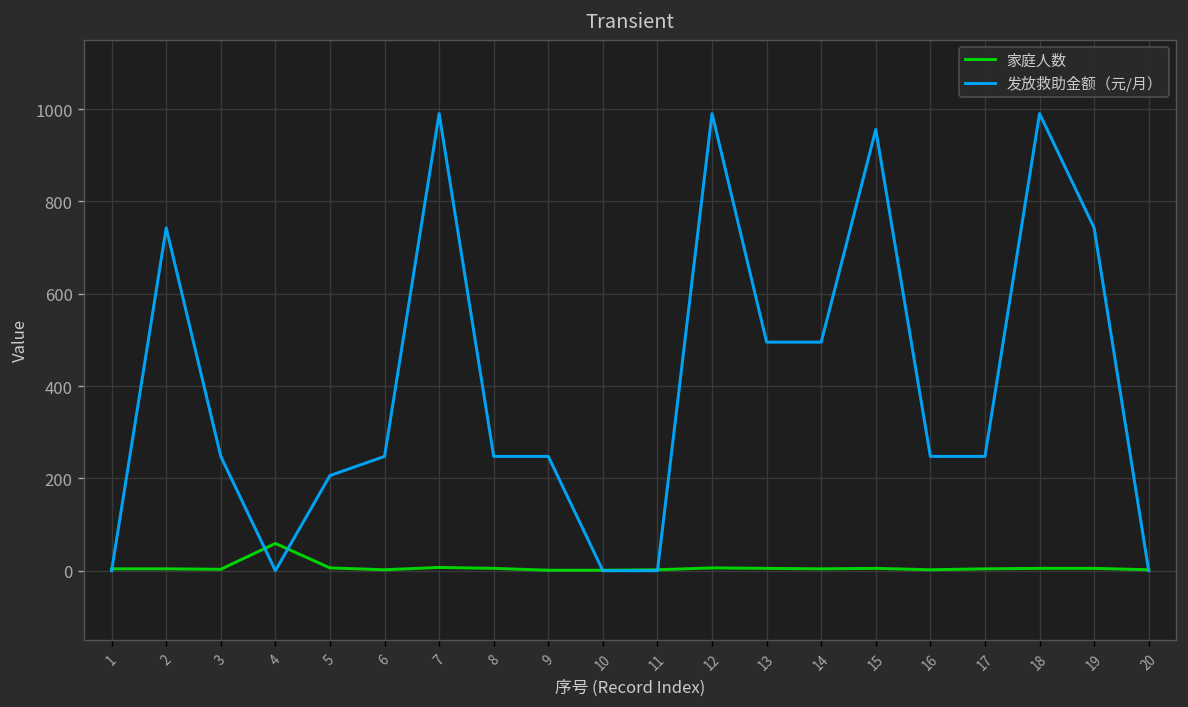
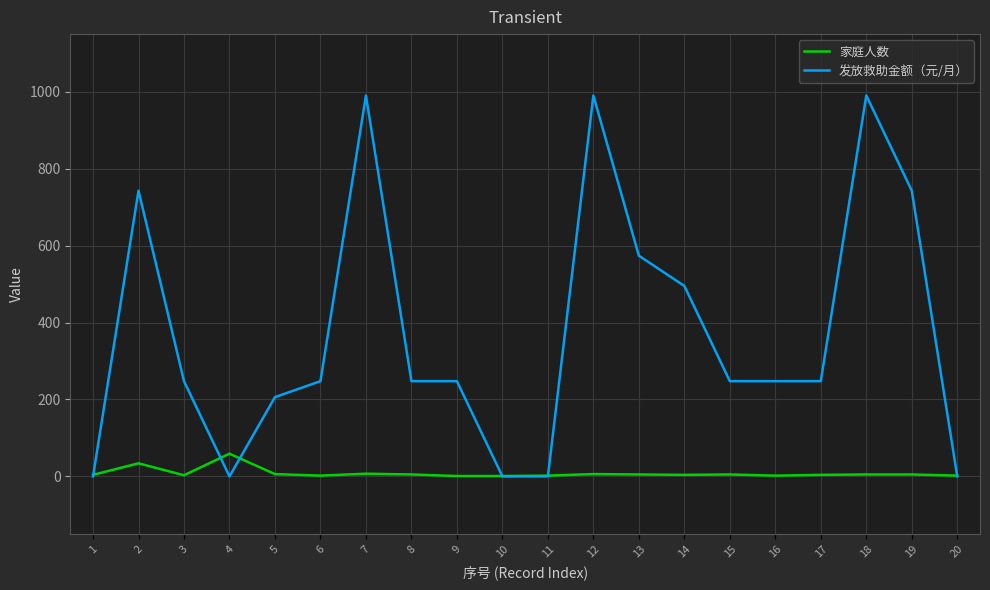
家庭人数, 2: 0 -> 30
发放救助金额（元/月）, 13: 500 -> 570
发放救助金额（元/月）, 15: 960 -> 250
